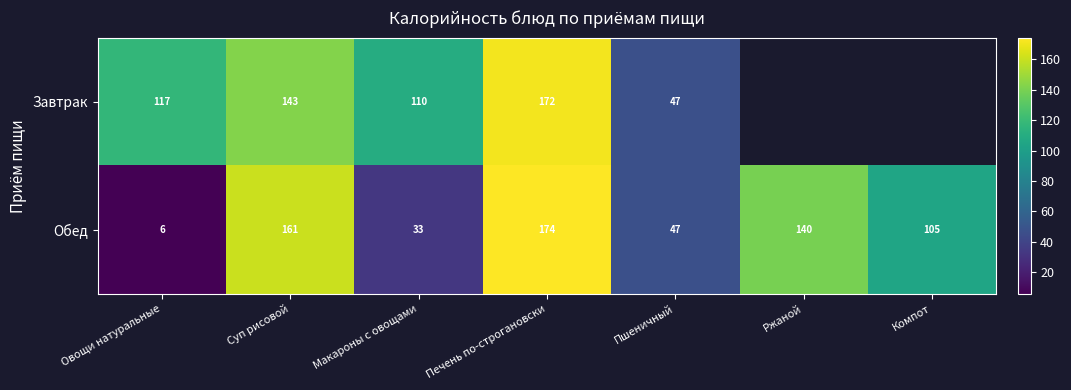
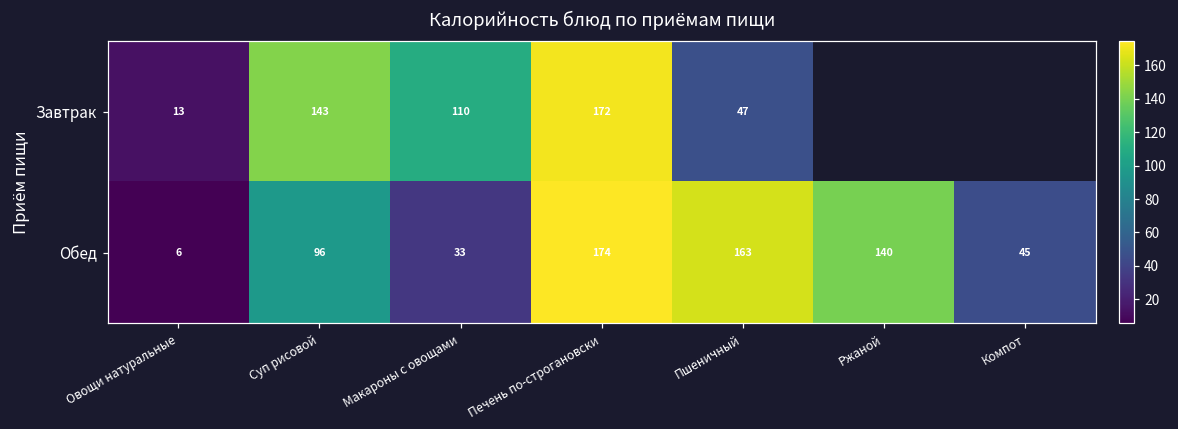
Завтрак, Овощи натуральные: 117 -> 13
Обед, Суп рисовой: 161 -> 96
Обед, Пшеничный: 47 -> 163
Обед, Компот: 105 -> 45
